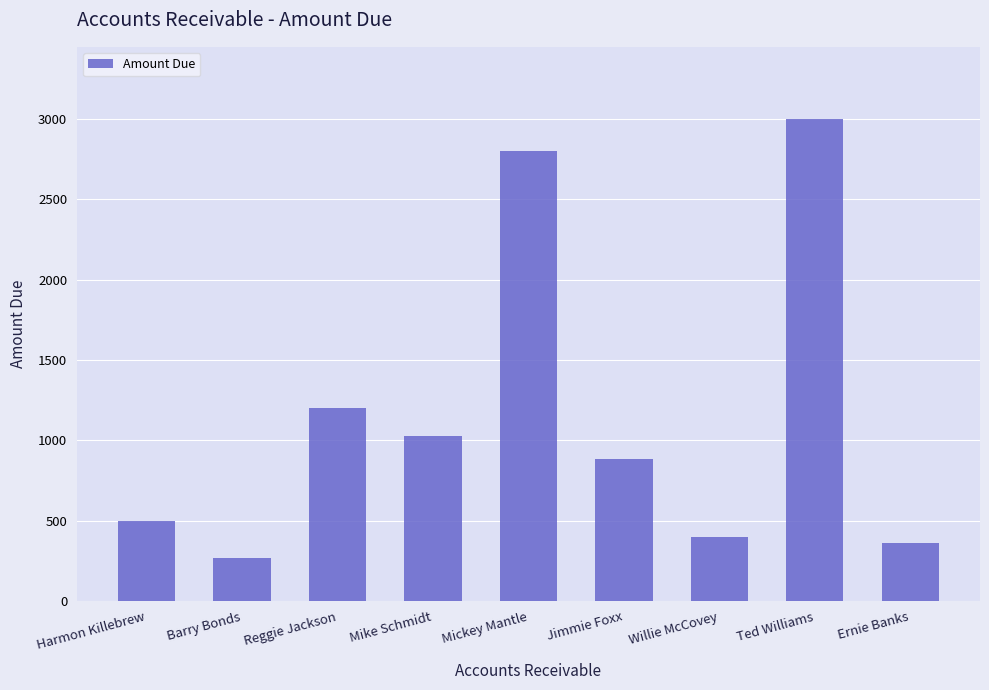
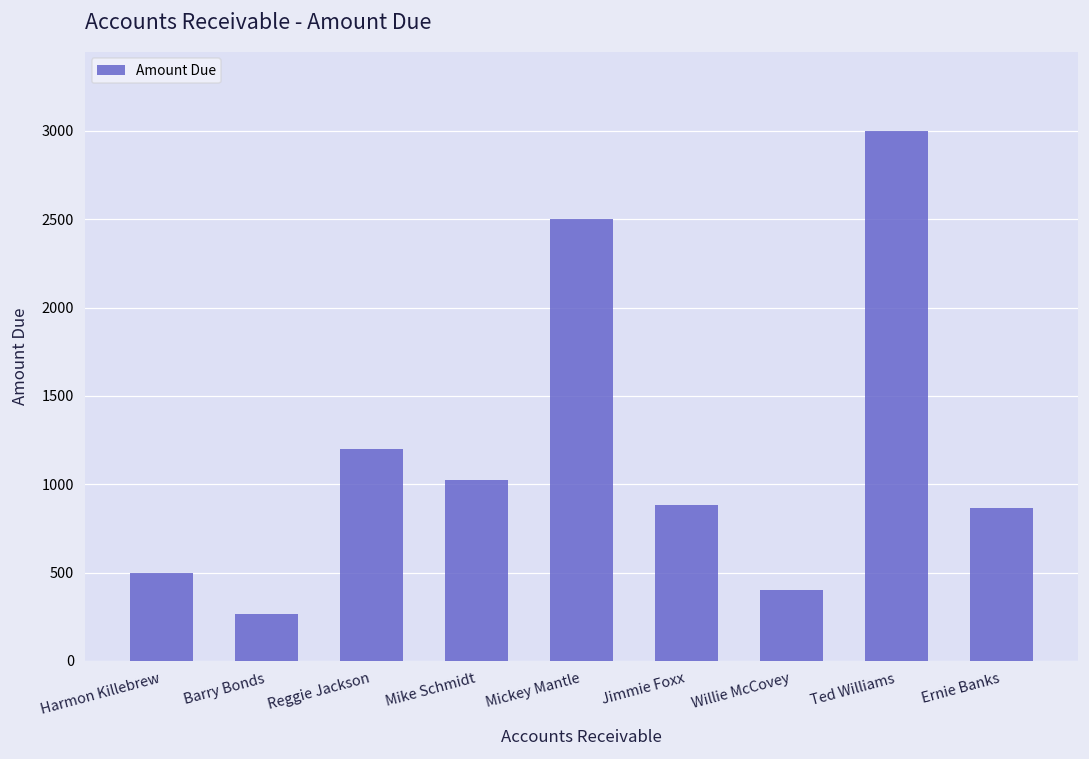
Mickey Mantle: 2800 -> 2500
Ernie Banks: 360 -> 860
